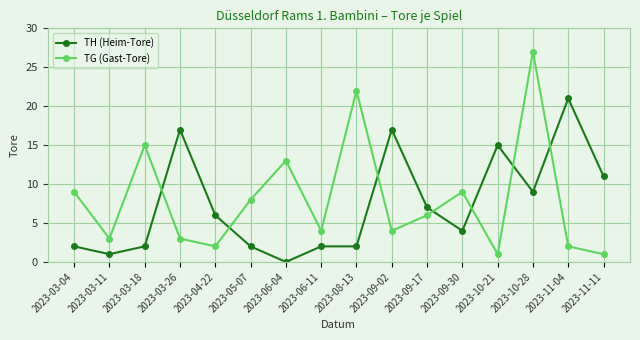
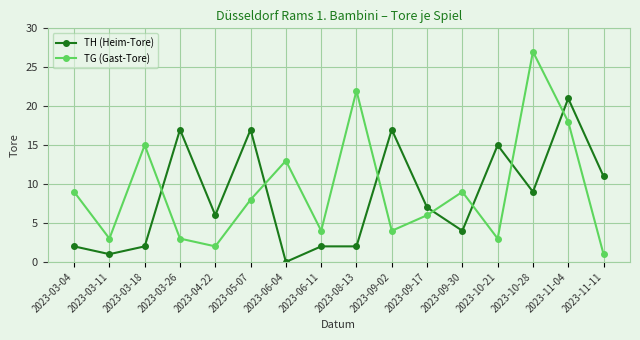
TH (Heim-Tore), 2023-05-07: 2 -> 17
TG (Gast-Tore), 2023-10-21: 1 -> 3
TG (Gast-Tore), 2023-11-04: 2 -> 18
